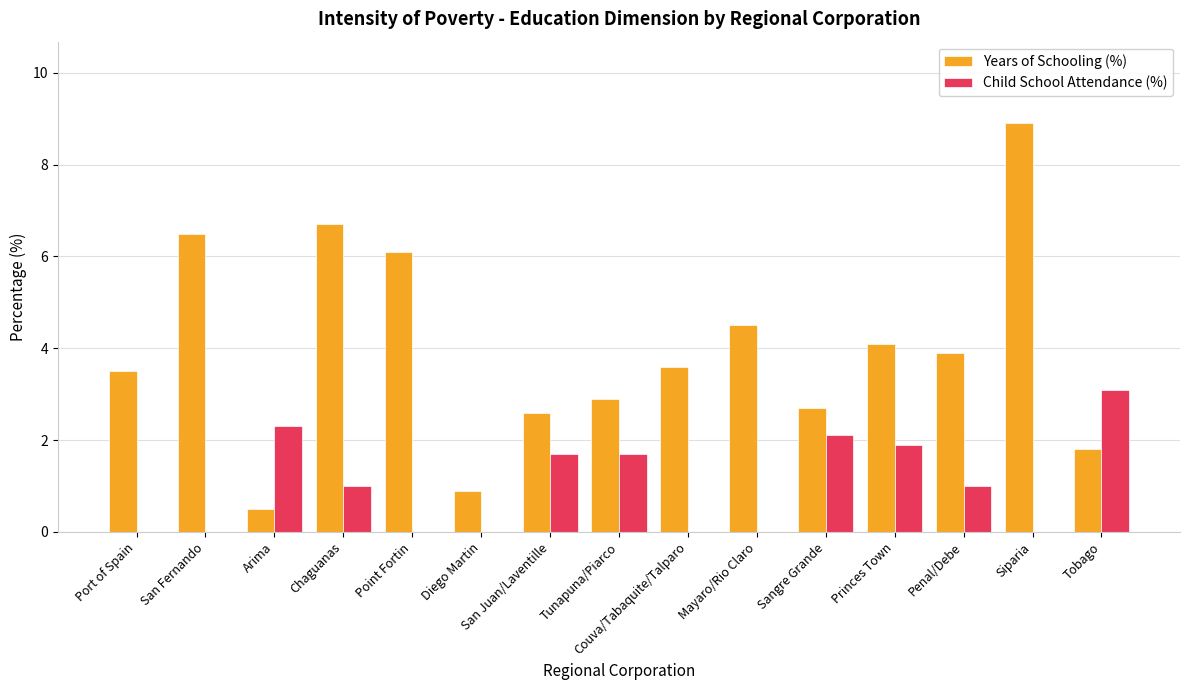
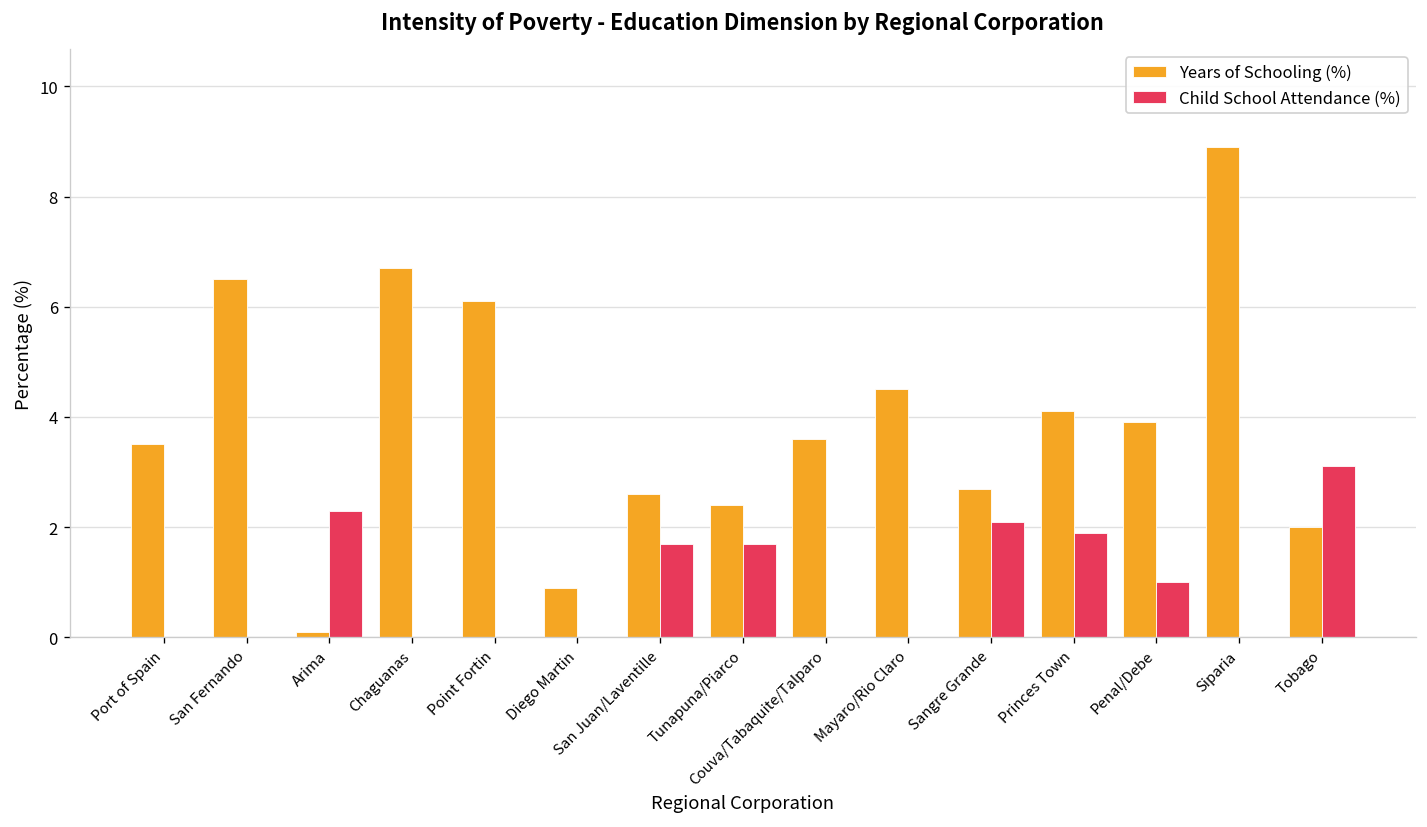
Years of Schooling (%), Arima: 0.5 -> 0.1
Child School Attendance (%), Chaguanas: 1 -> 0
Years of Schooling (%), Tunapuna/Piarco: 2.9 -> 2.4
Years of Schooling (%), Tobago: 1.8 -> 2.0
